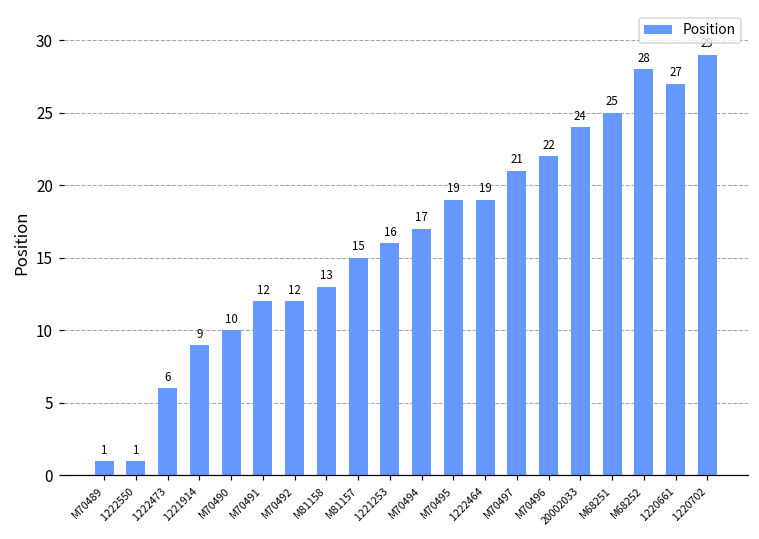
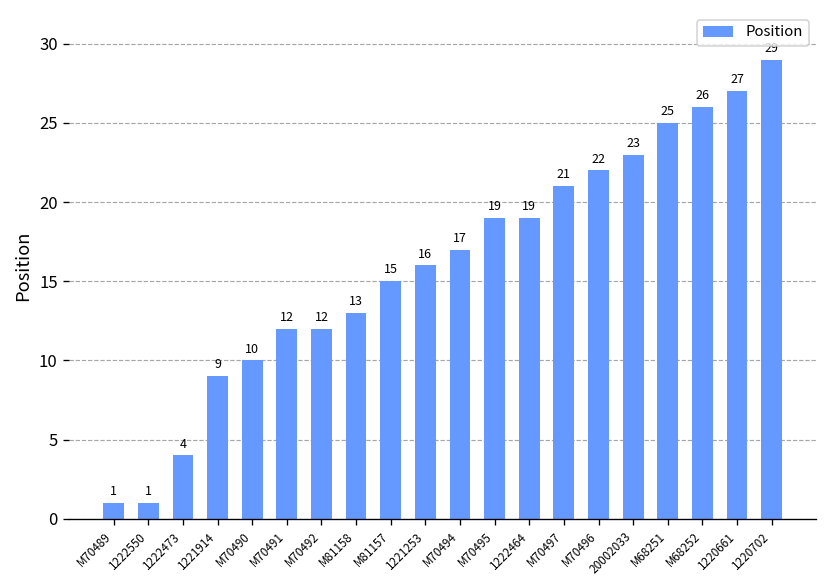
1222473: 6 -> 4
20002033: 24 -> 23
M68252: 28 -> 26
